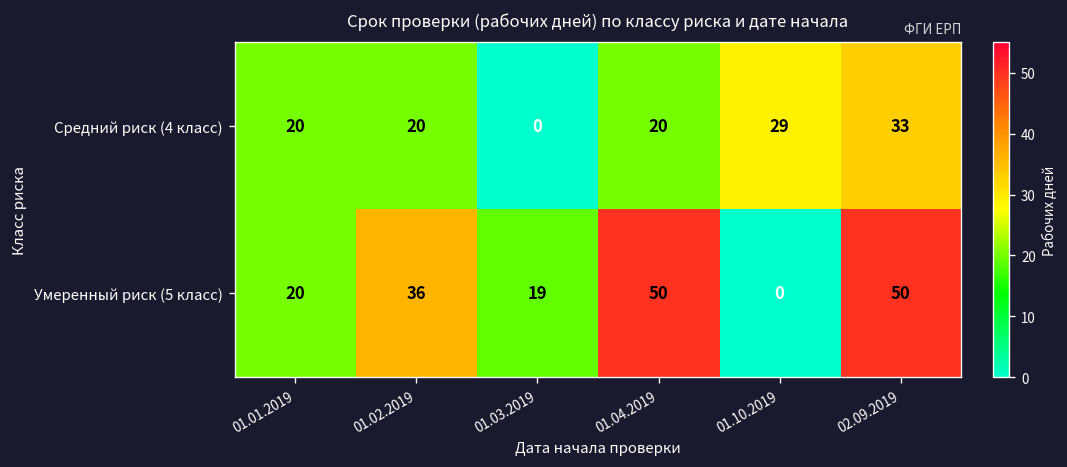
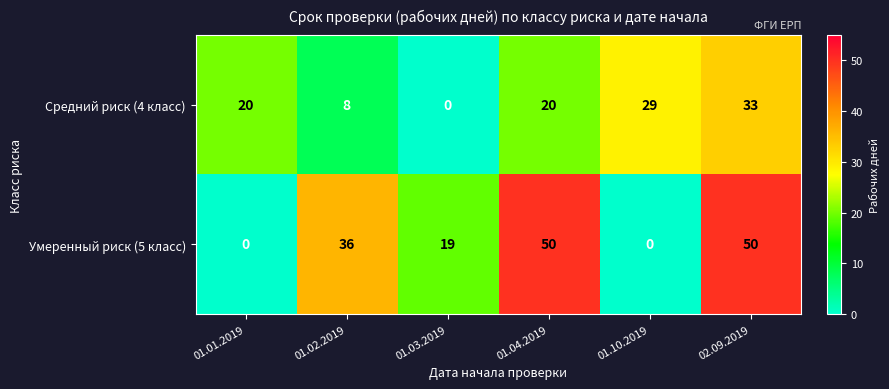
Средний риск (4 класс), 01.02.2019: 20 -> 8
Умеренный риск (5 класс), 01.01.2019: 20 -> 0
